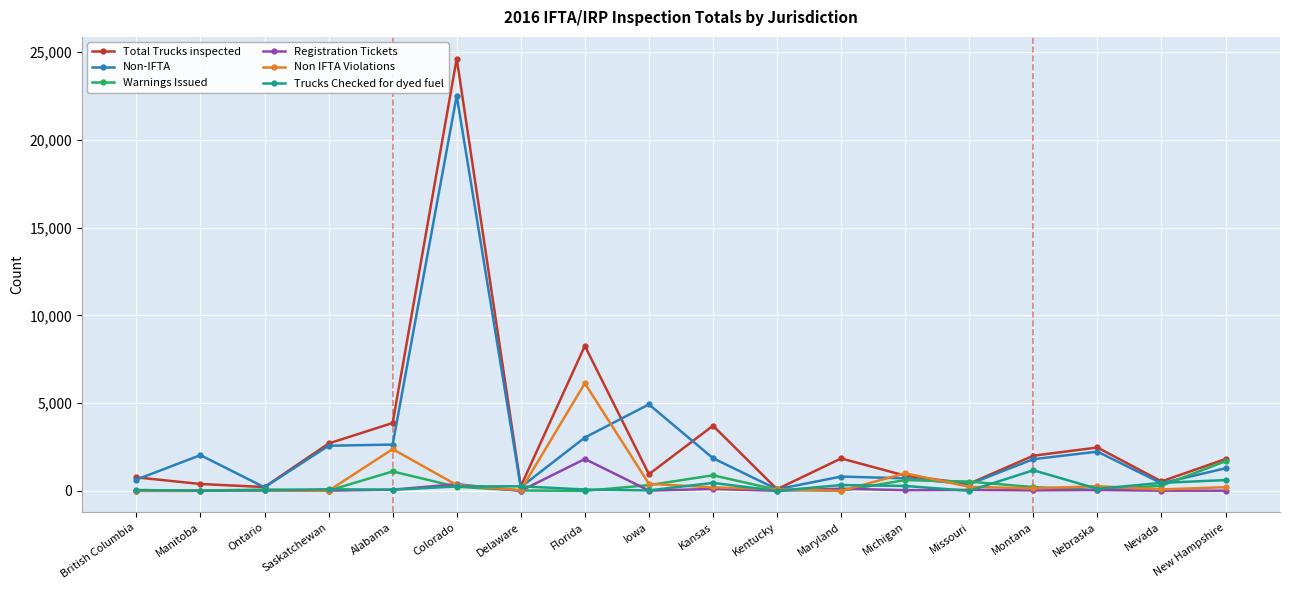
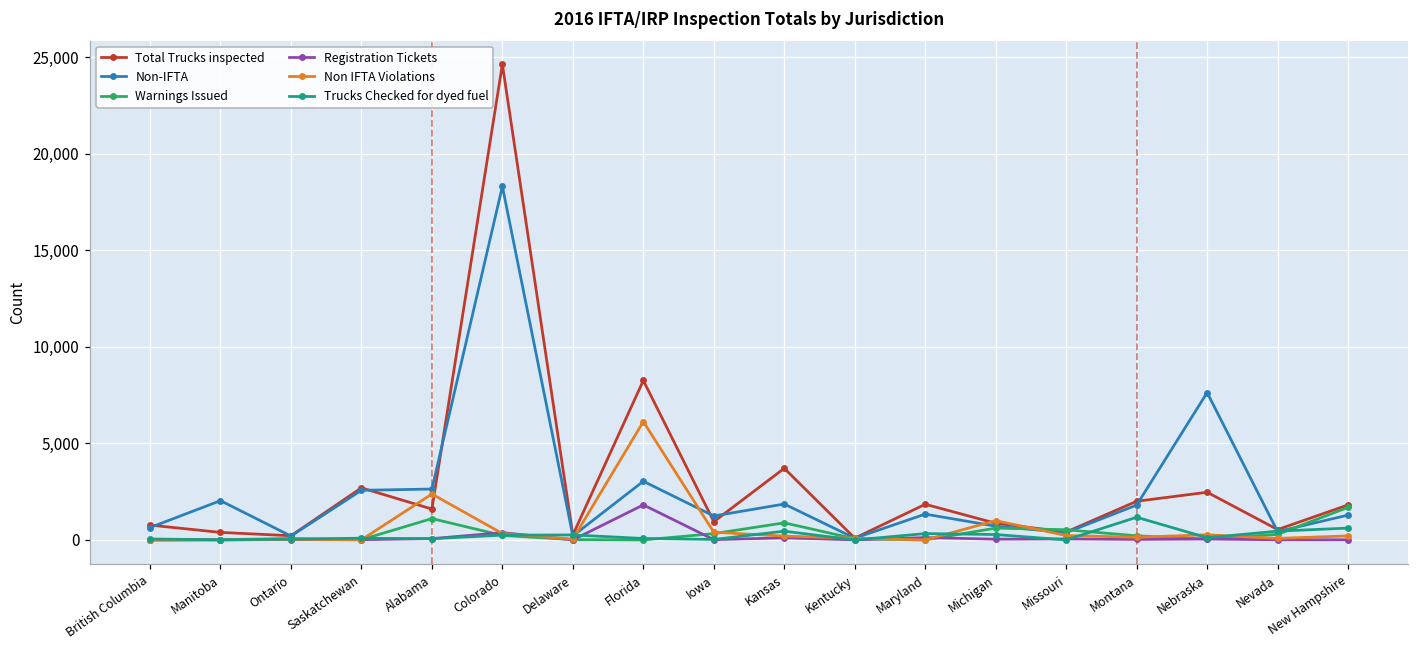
Total Trucks inspected, Alabama: 3,900 -> 1,600
Non-IFTA, Colorado: 22,500 -> 18,300
Non-IFTA, Iowa: 4,900 -> 1,200
Non-IFTA, Maryland: 800 -> 1,300
Non-IFTA, Nebraska: 2,200 -> 7,600
